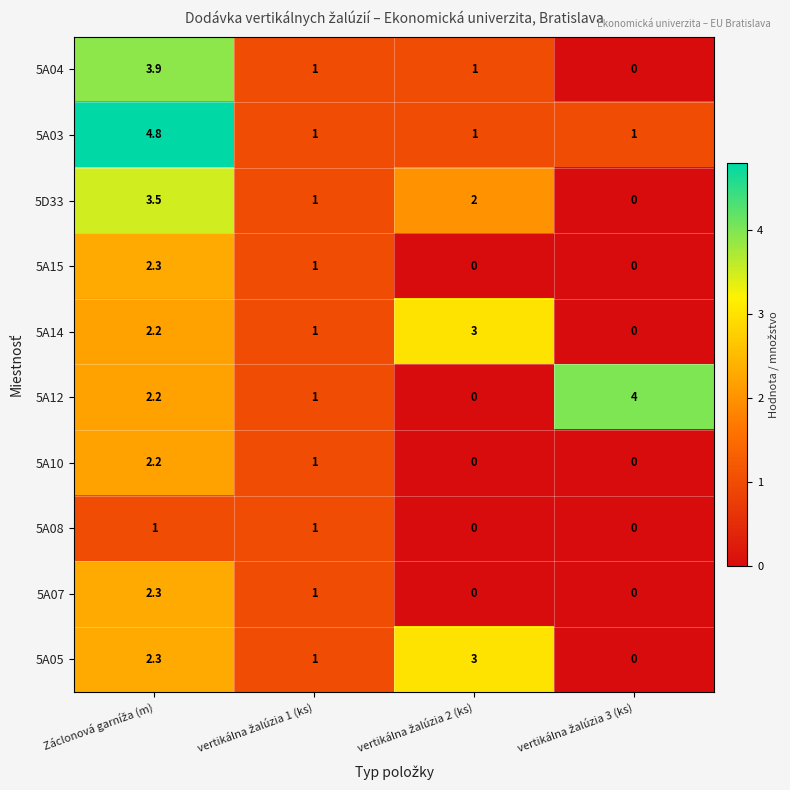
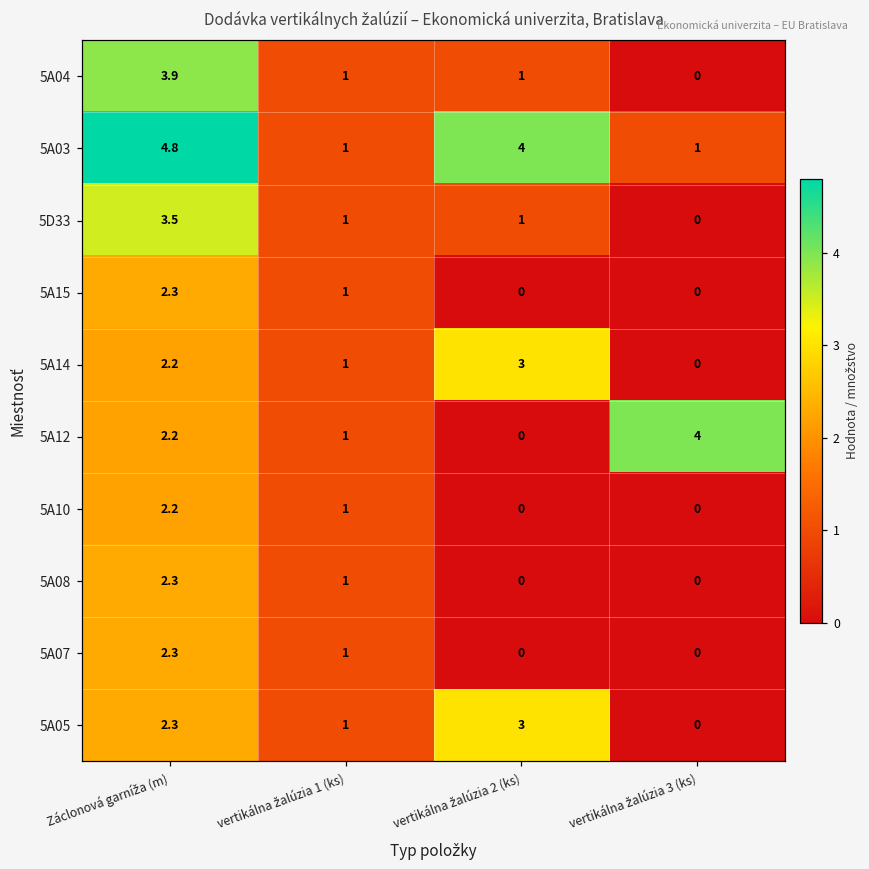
5A03, vertikálna žalúzia 2 (ks): 1 -> 4
5D33, vertikálna žalúzia 2 (ks): 2 -> 1
5A08, Záclonová garníža (m): 1 -> 2.3
